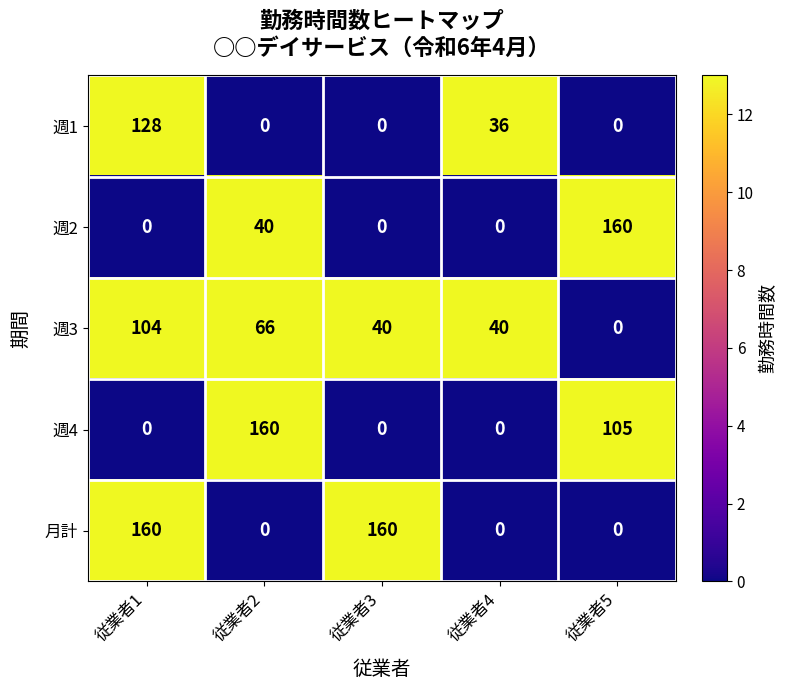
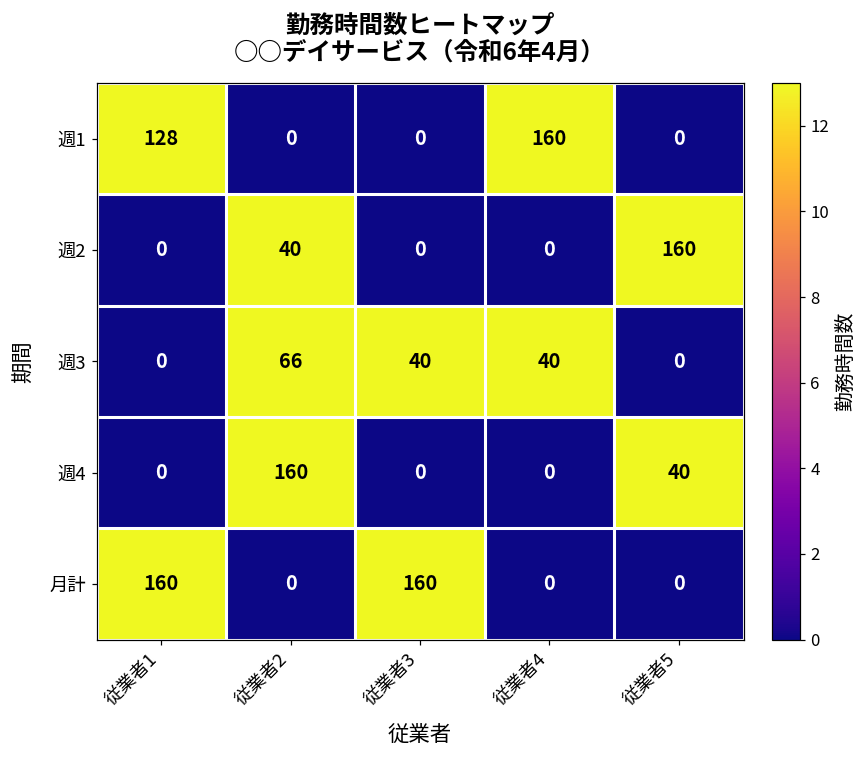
週1, 従業者4: 36 -> 160
週3, 従業者1: 104 -> 0
週4, 従業者5: 105 -> 40
